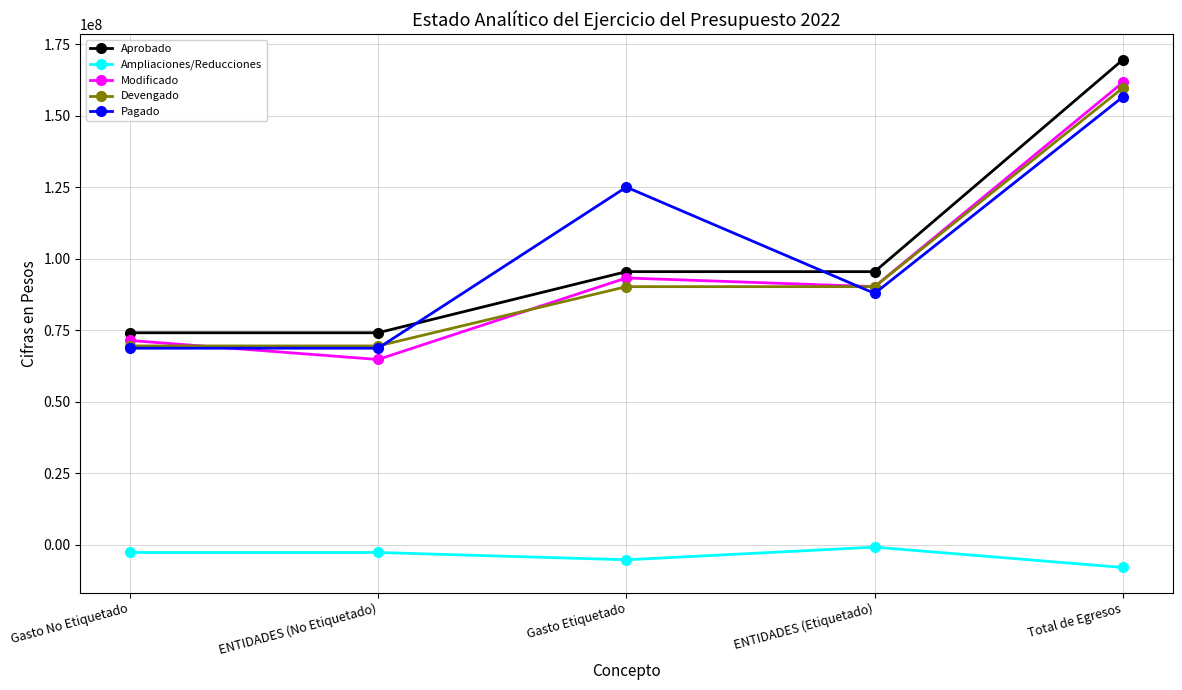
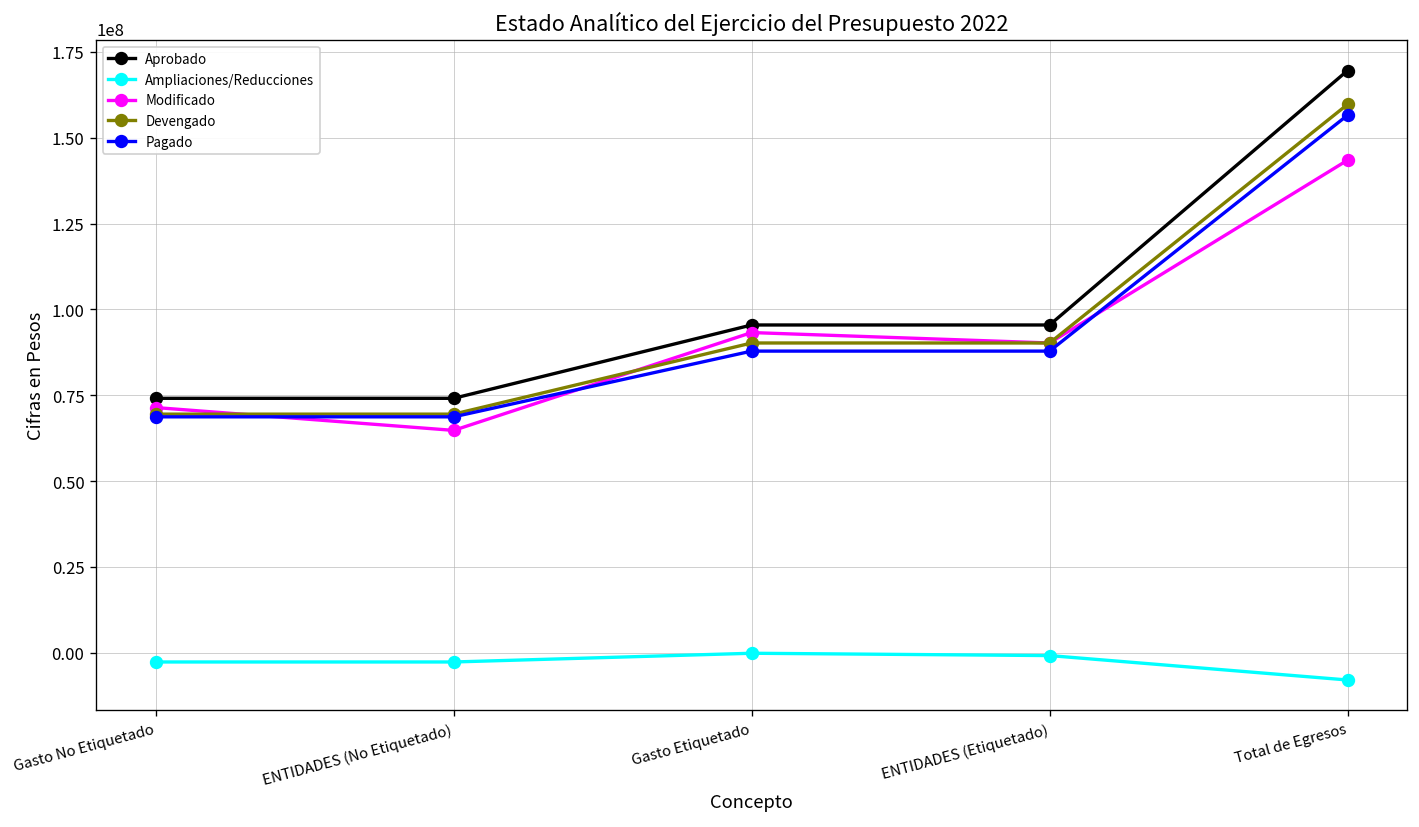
Ampliaciones/Reducciones, Gasto Etiquetado: -5000000 -> 0
Pagado, Gasto Etiquetado: 125000000 -> 88000000
Modificado, Total de Egresos: 162000000 -> 143000000
